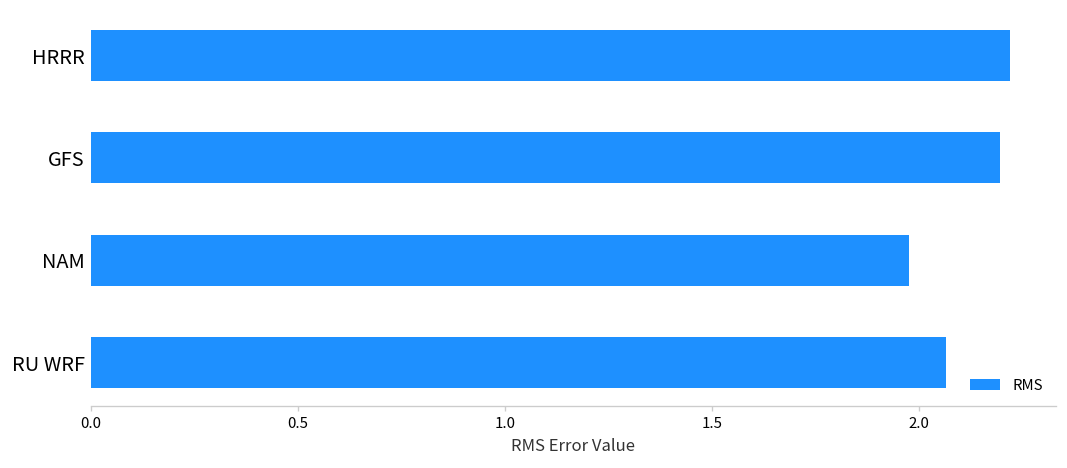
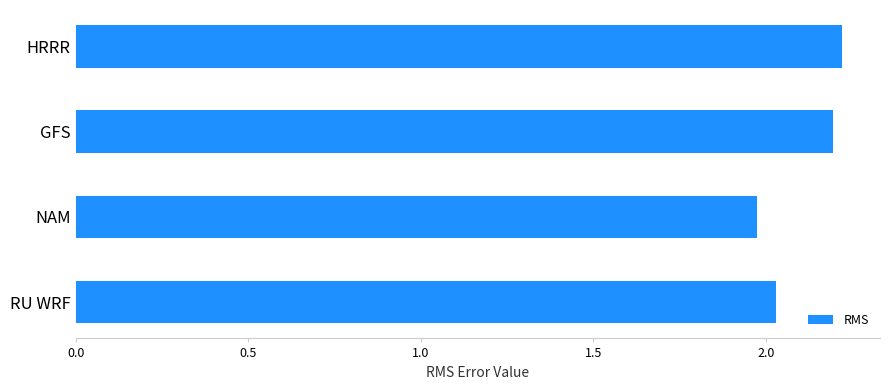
RU WRF: 2.06 -> 2.03
